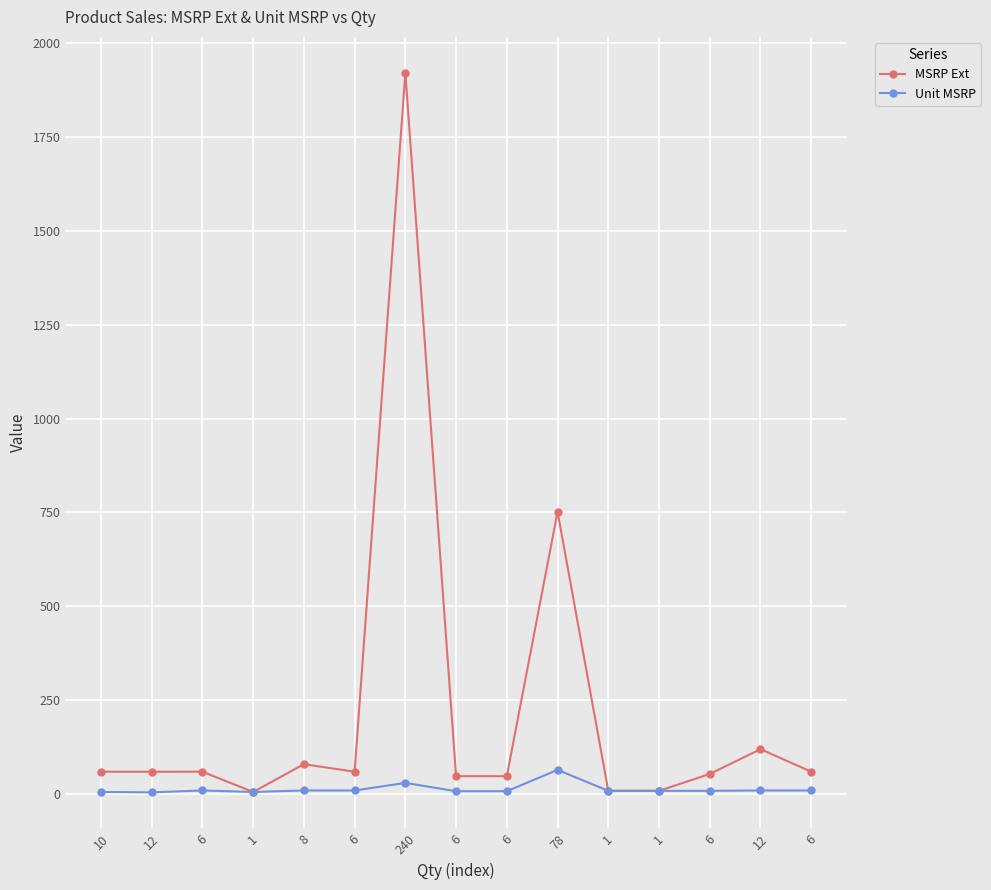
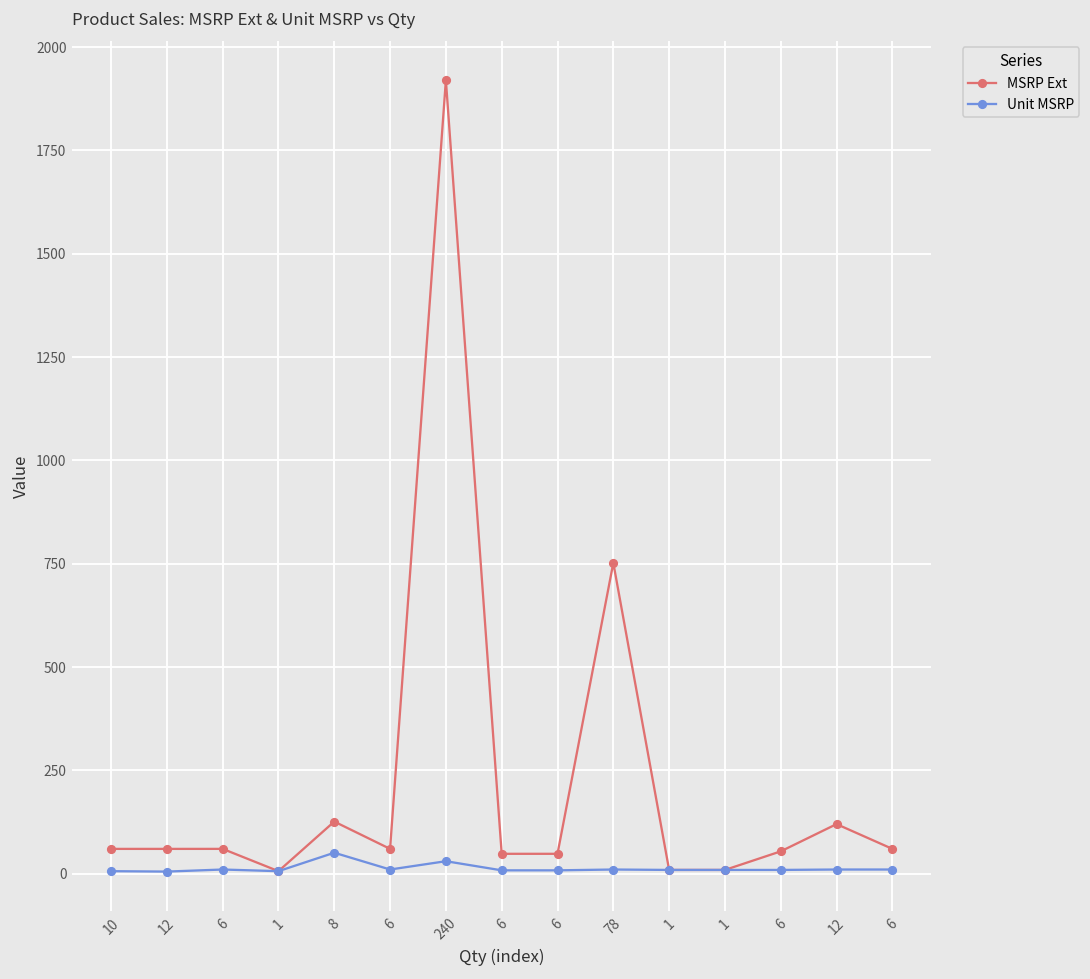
MSRP Ext, 8: 80 -> 130
Unit MSRP, 8: 10 -> 50
Unit MSRP, 78: 60 -> 10
